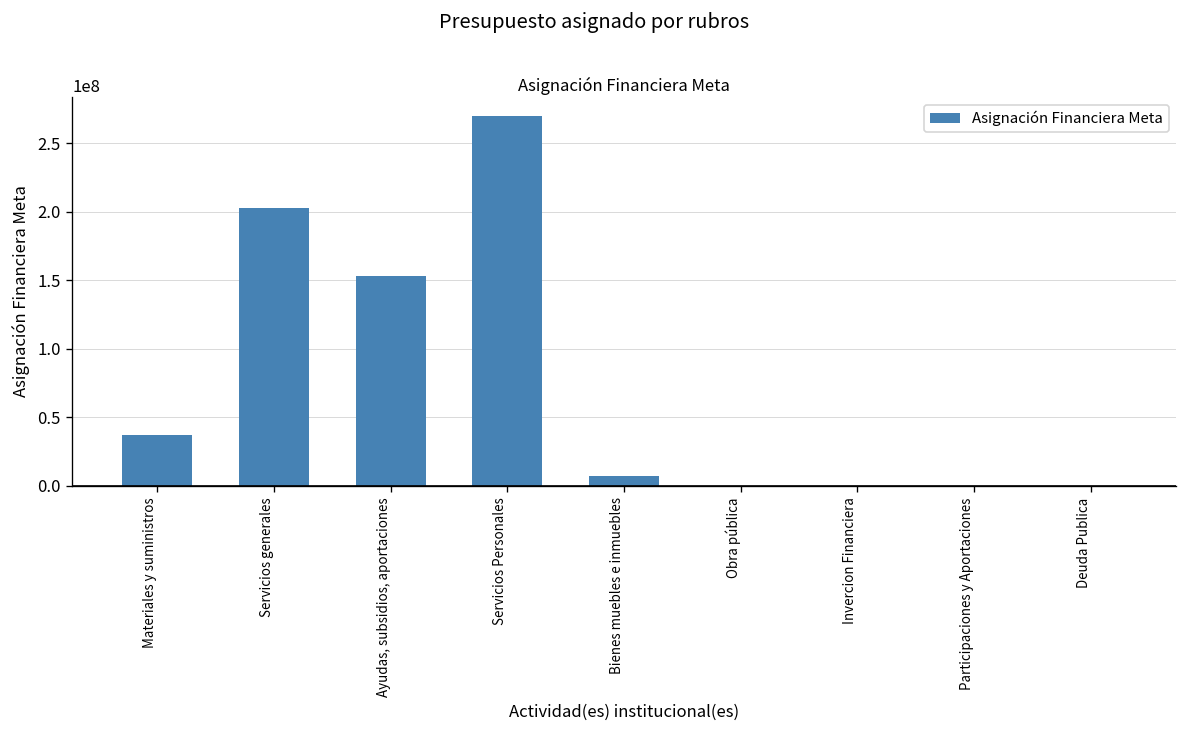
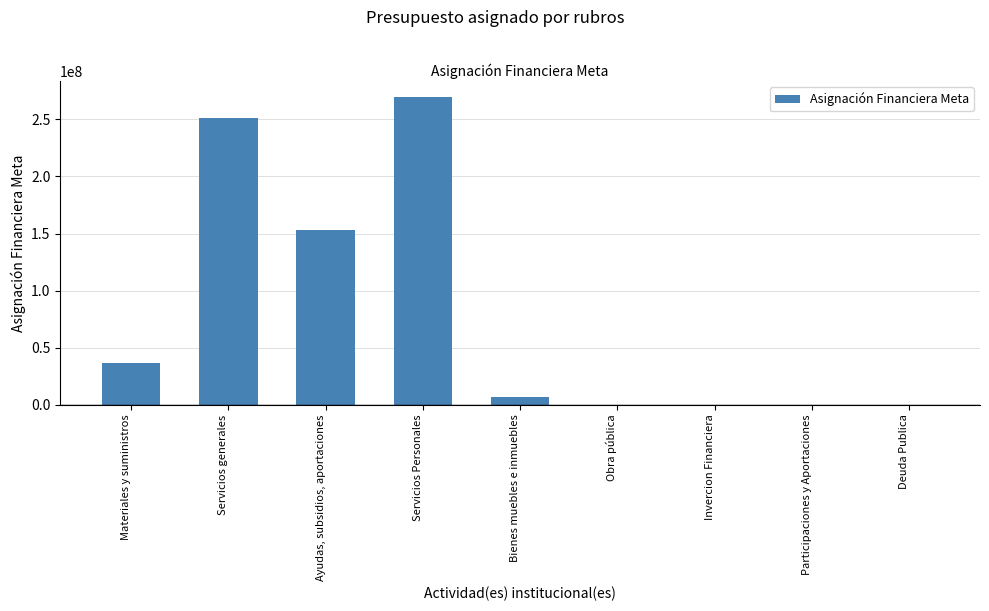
Servicios generales: 203000000 -> 251000000
